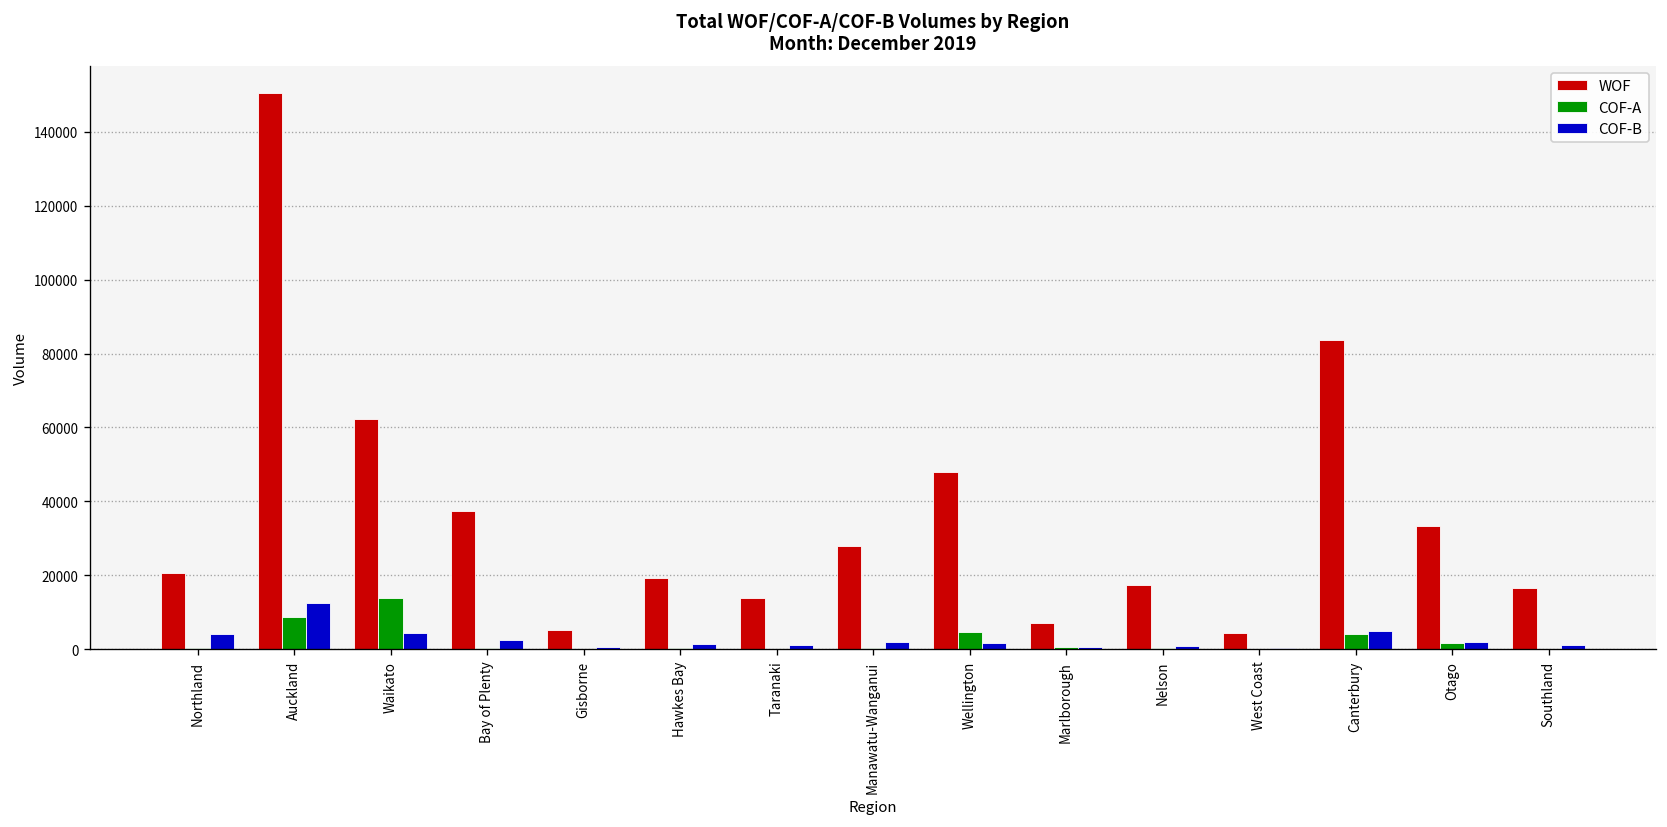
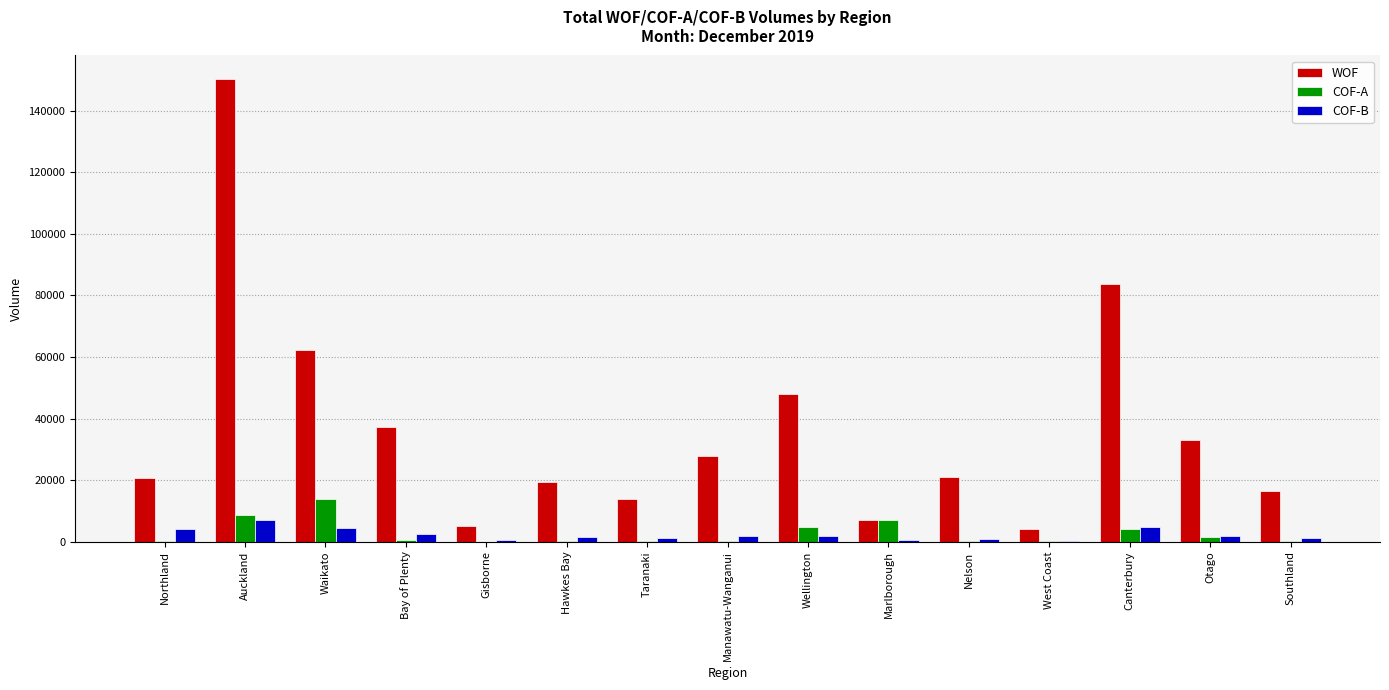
COF-B, Auckland: 13000 -> 7000
COF-A, Marlborough: 1000 -> 7000
WOF, Nelson: 17000 -> 21000
